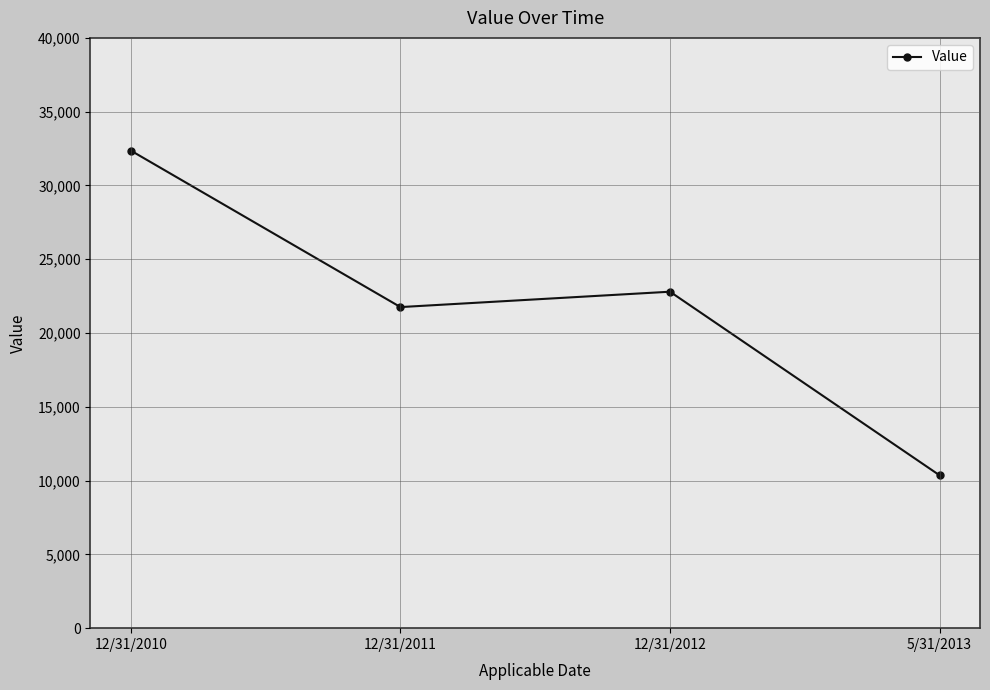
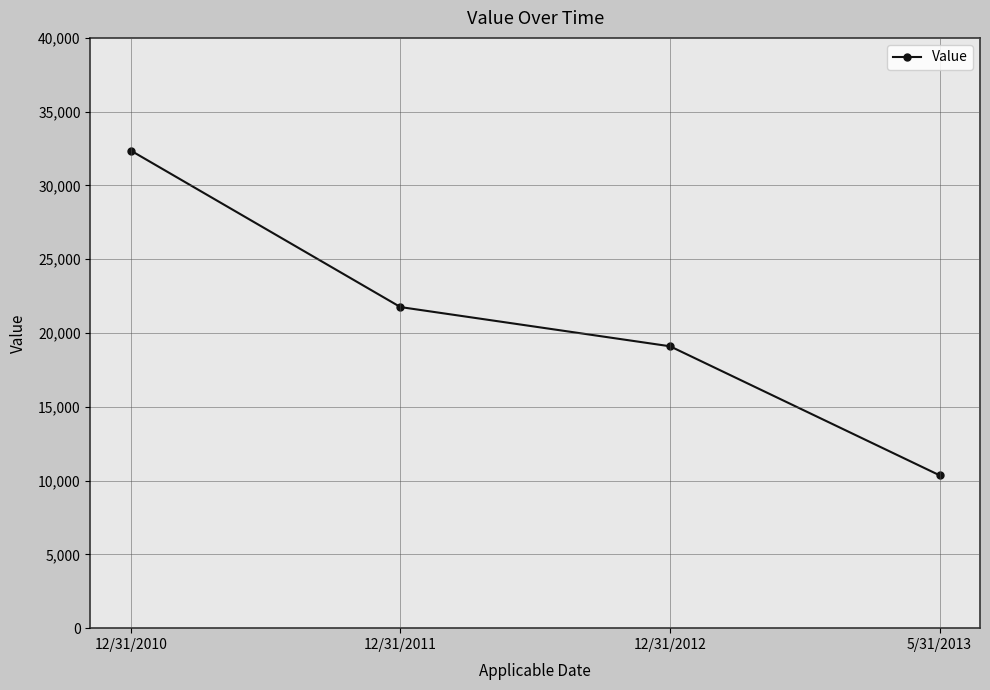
12/31/2012: 22,800 -> 19,100
